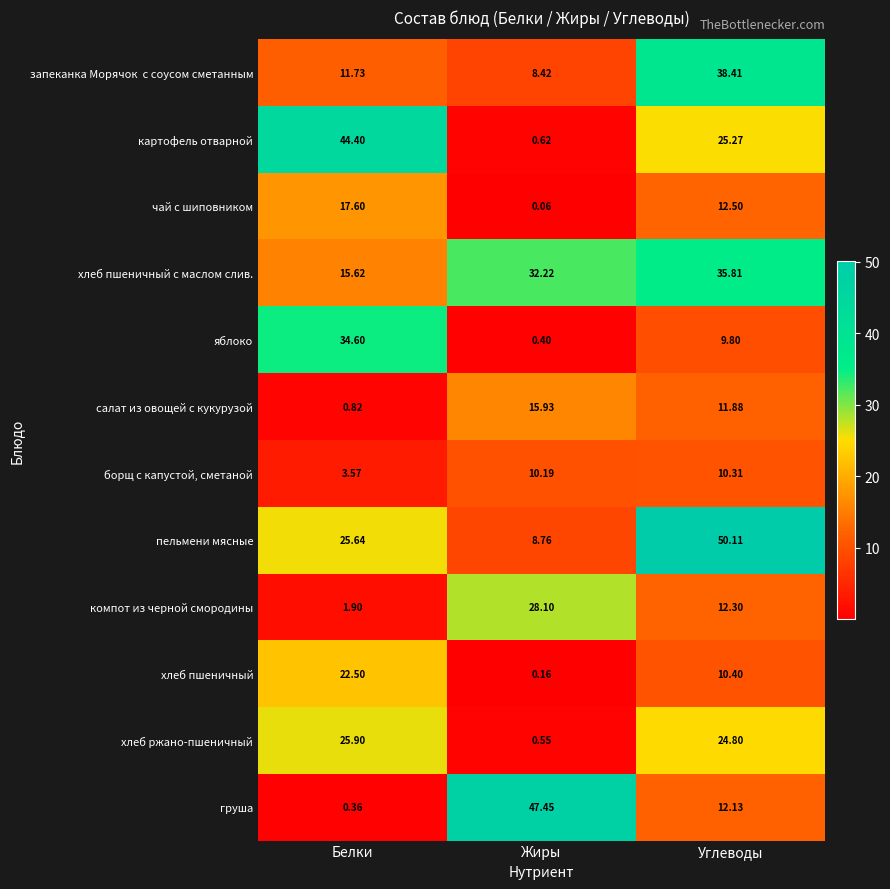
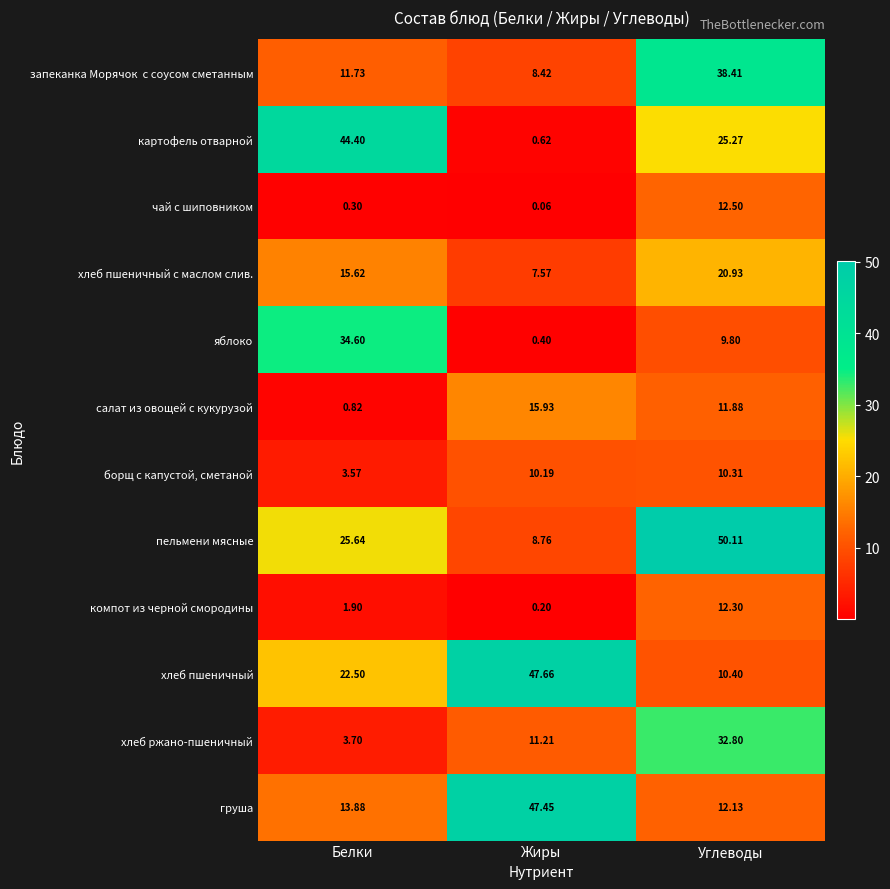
чай с шиповником, Белки: 17.60 -> 0.30
хлеб пшеничный с маслом слив., Жиры: 32.22 -> 7.57
хлеб пшеничный с маслом слив., Углеводы: 35.81 -> 20.93
компот из черной смородины, Жиры: 28.10 -> 0.20
хлеб пшеничный, Жиры: 0.16 -> 47.66
хлеб ржано-пшеничный, Белки: 25.90 -> 3.70
хлеб ржано-пшеничный, Жиры: 0.55 -> 11.21
хлеб ржано-пшеничный, Углеводы: 24.80 -> 32.80
груша, Белки: 0.36 -> 13.88
